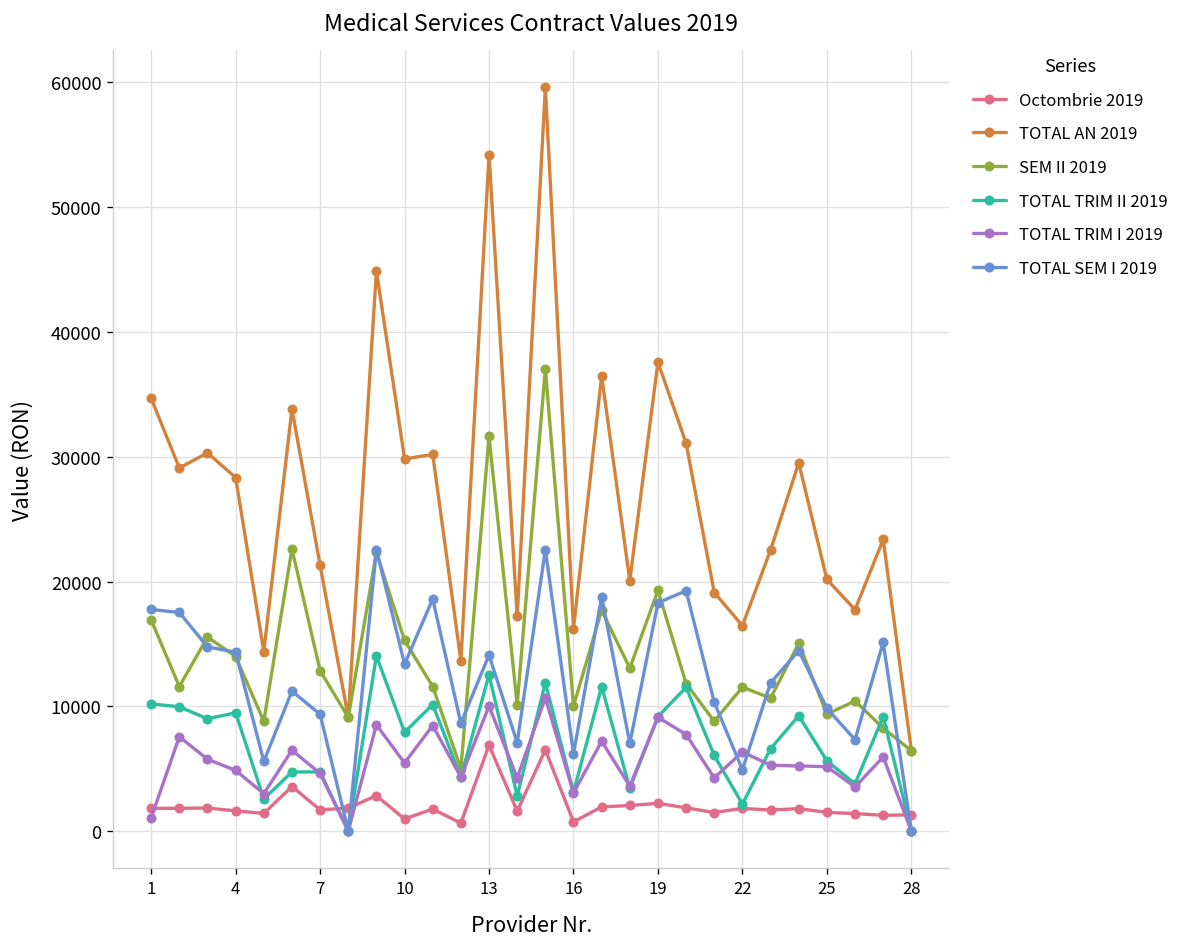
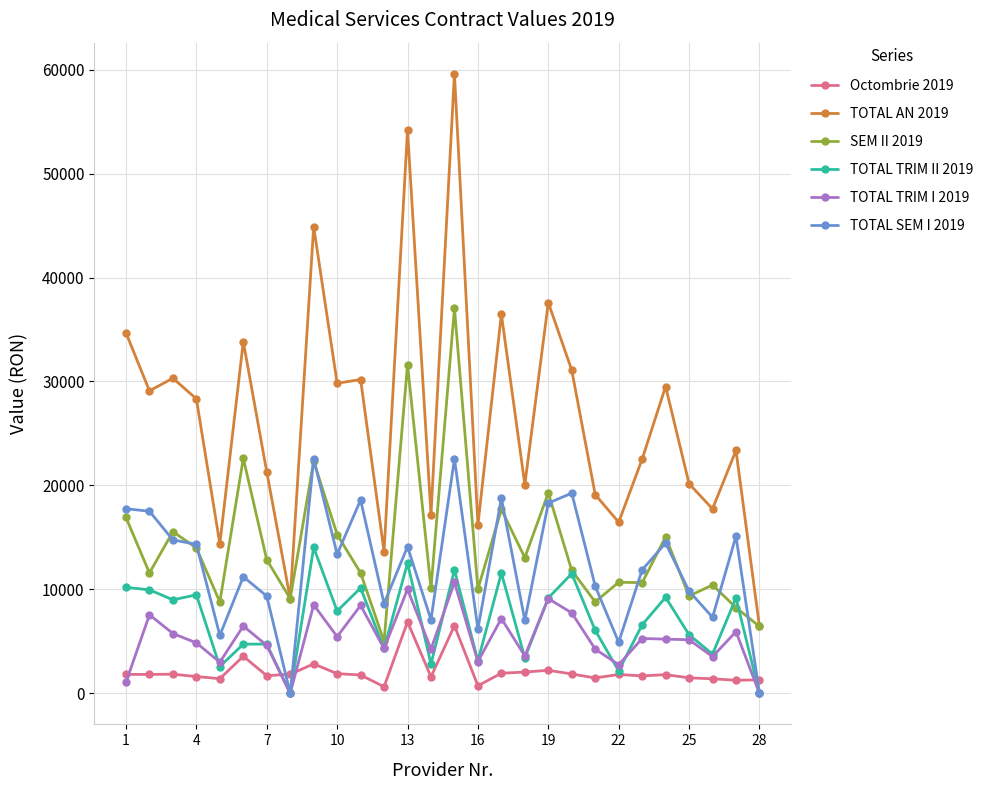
Octombrie 2019, 10: 1000 -> 1900
SEM II 2019, 22: 11500 -> 10700
TOTAL TRIM I 2019, 22: 6300 -> 2800
